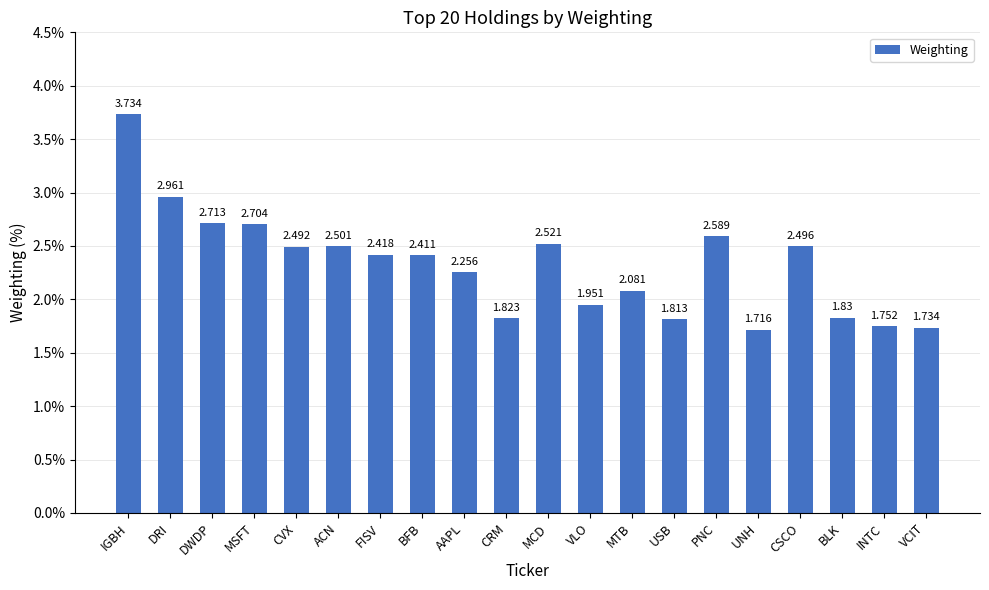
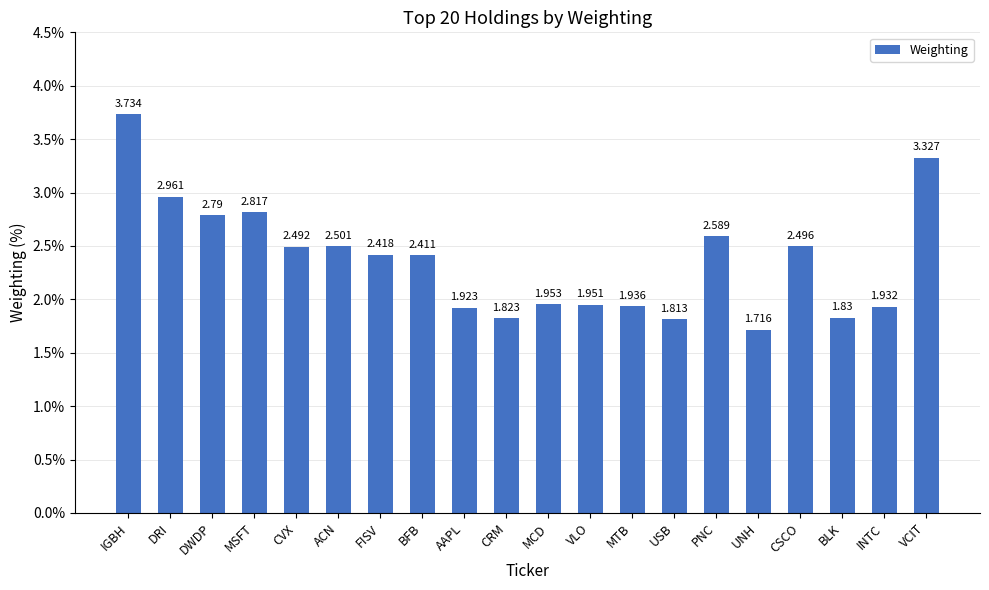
DWDP: 2.713 -> 2.79
MSFT: 2.704 -> 2.817
AAPL: 2.256 -> 1.923
MCD: 2.521 -> 1.953
MTB: 2.081 -> 1.936
INTC: 1.752 -> 1.932
VCIT: 1.734 -> 3.327
